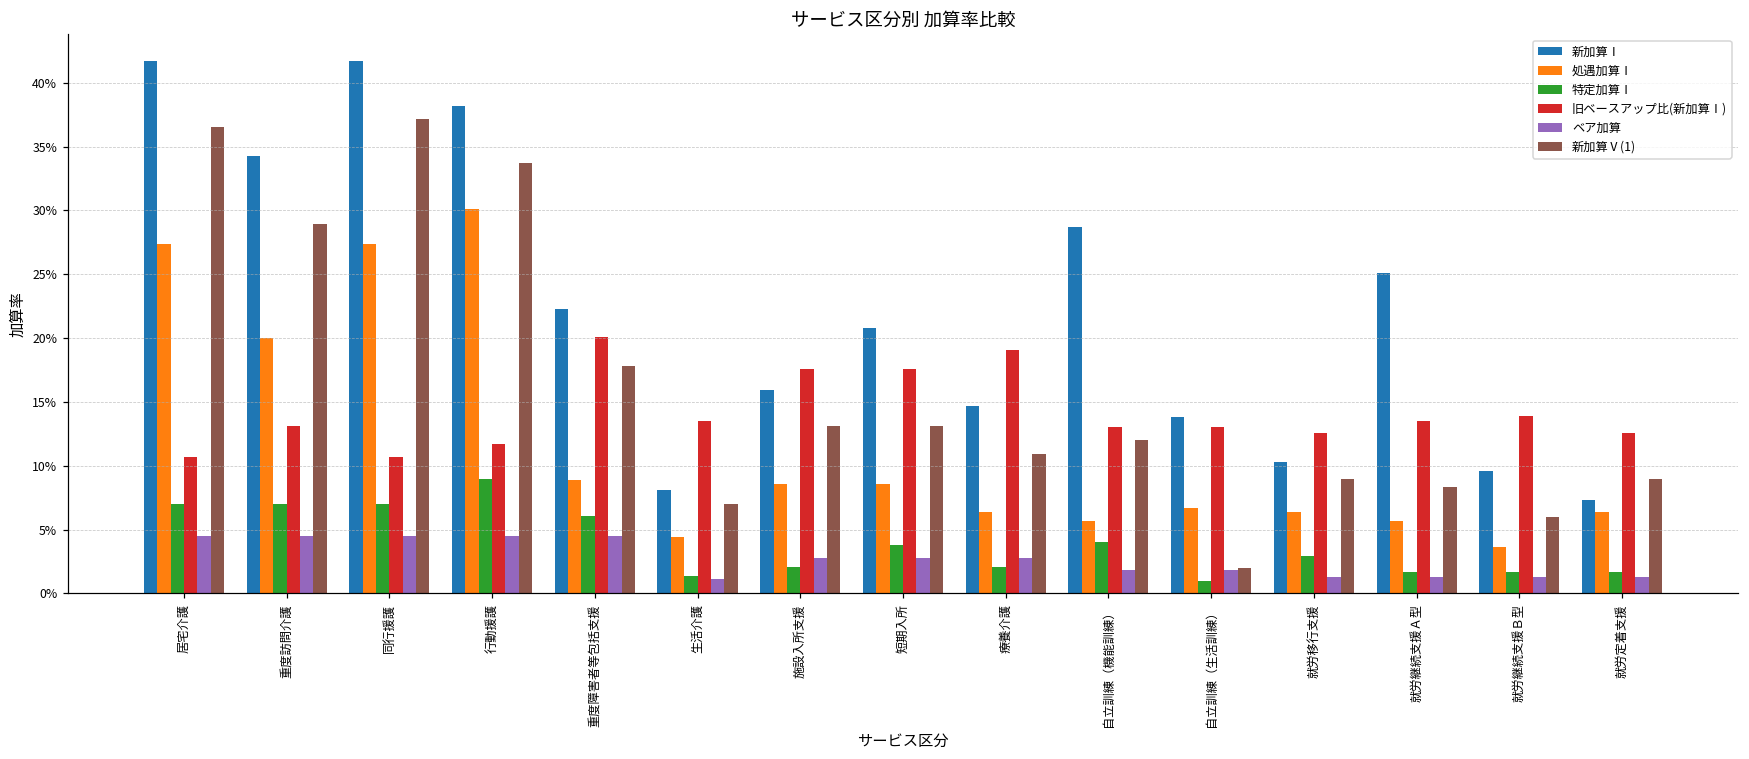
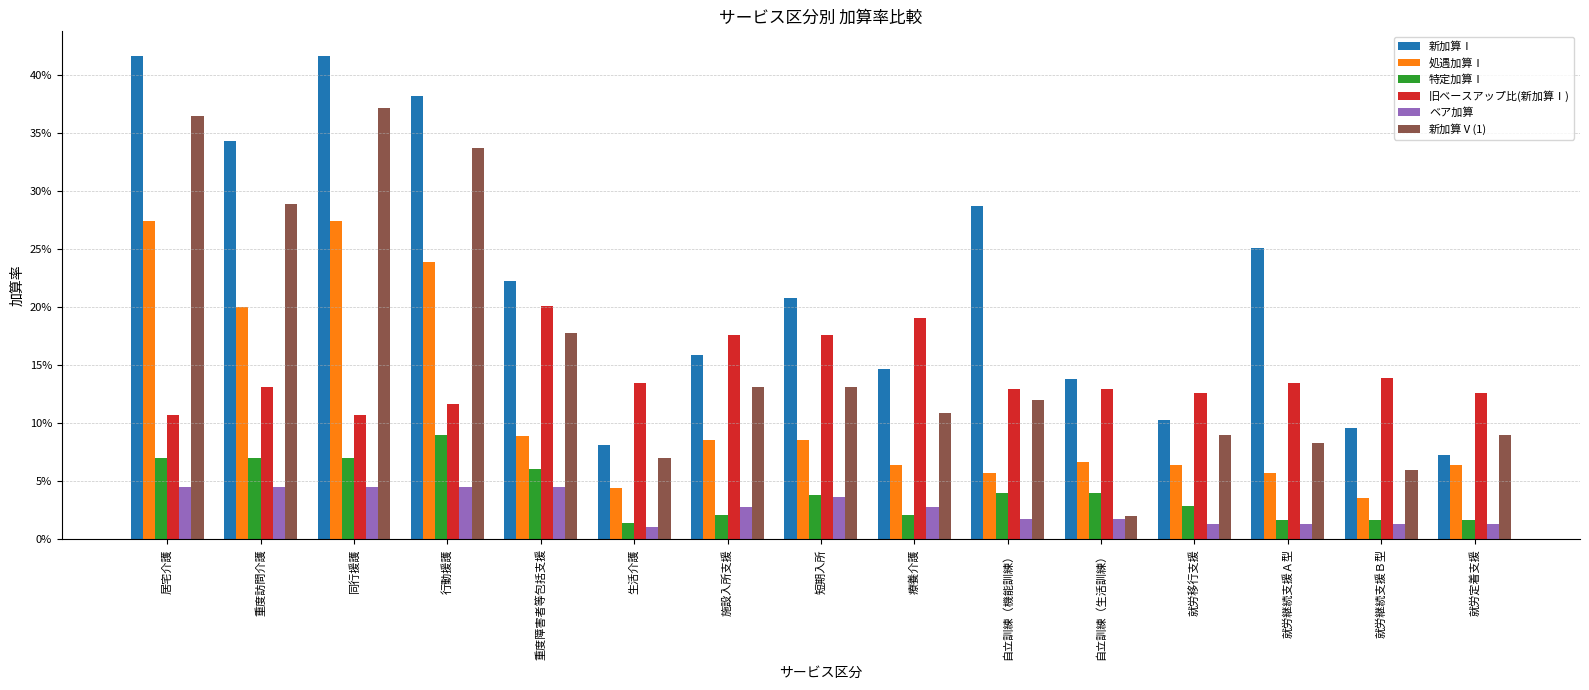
処遇加算Ⅰ, 行動援護: 30.1% -> 23.9%
ベア加算, 短期入所: 2.8% -> 3.7%
特定加算Ⅰ, 自立訓練（生活訓練）: 1.0% -> 4.0%
